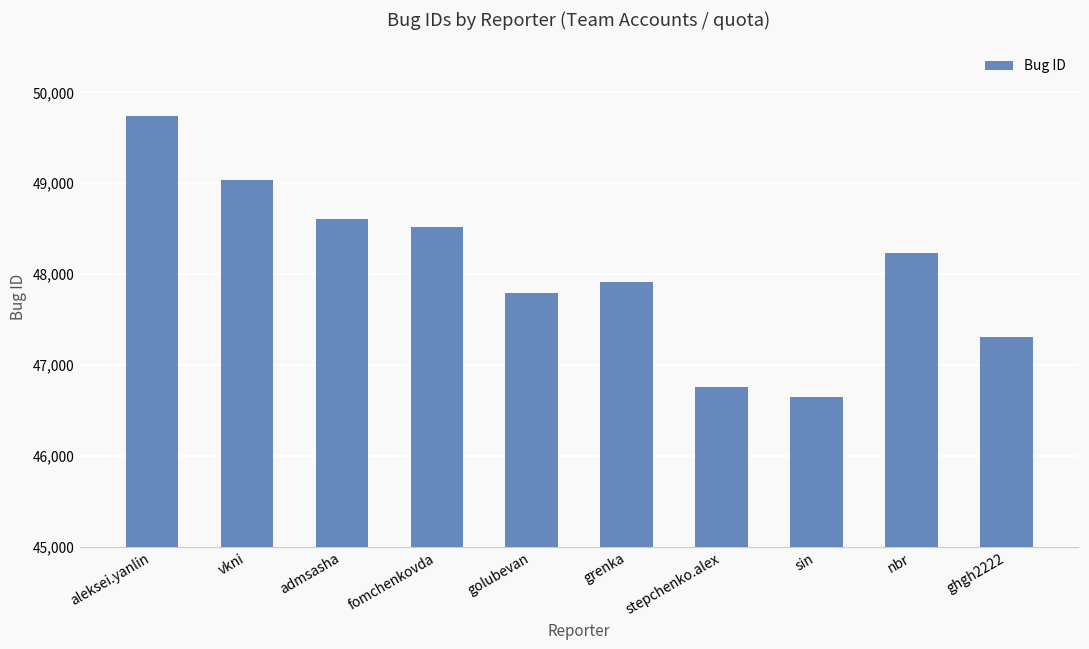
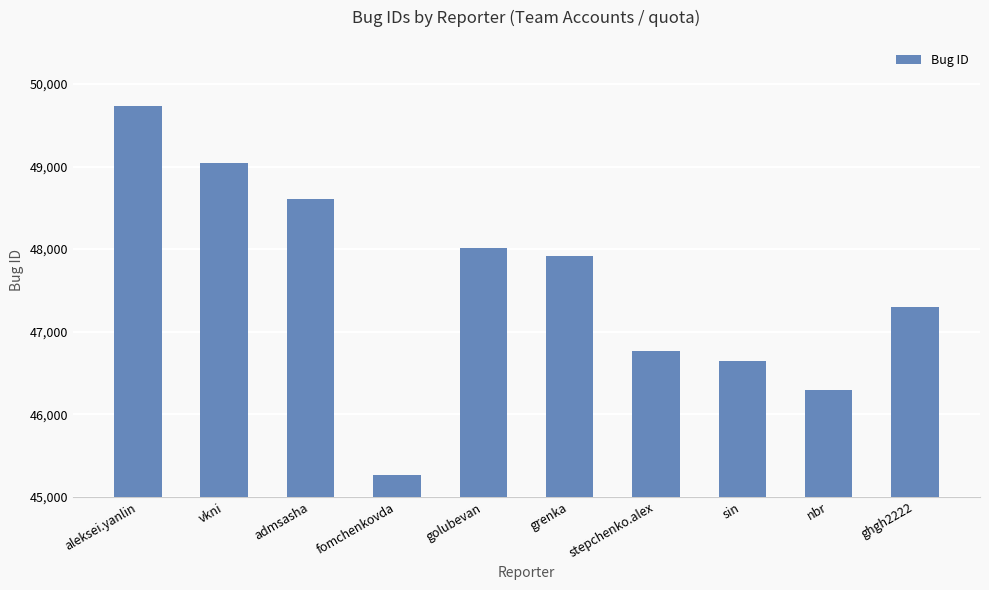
fomchenkovda: 48,500 -> 45,300
golubevan: 47,800 -> 48,000
nbr: 48,200 -> 46,300
